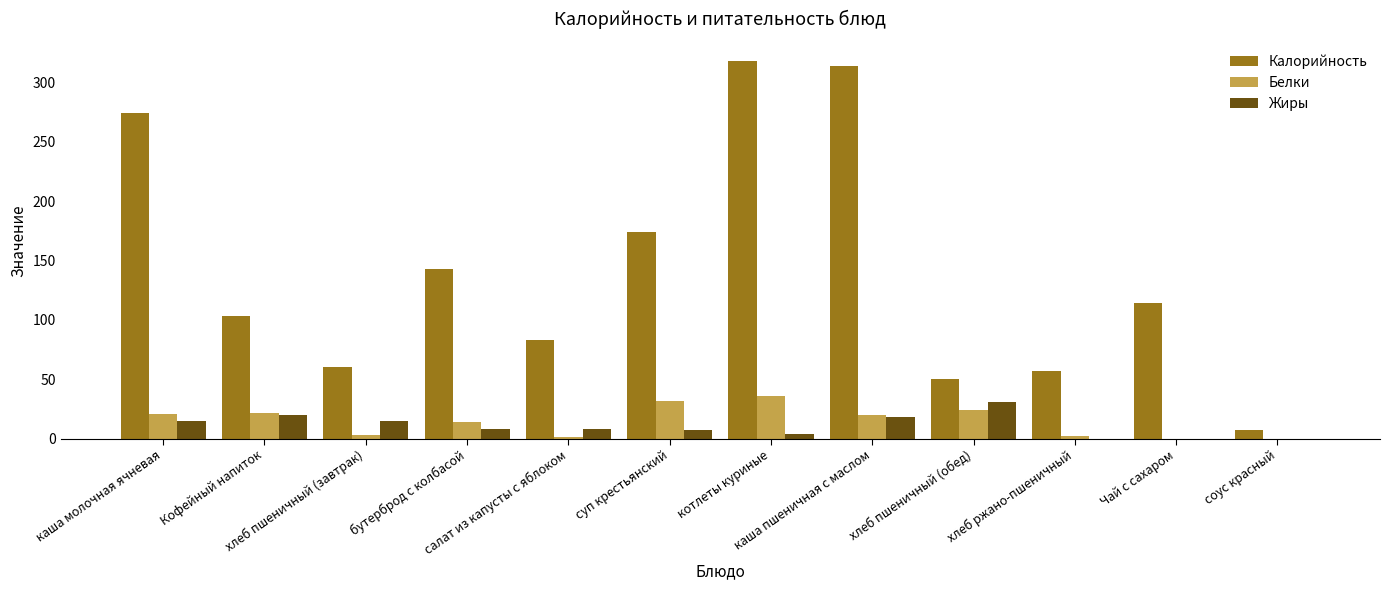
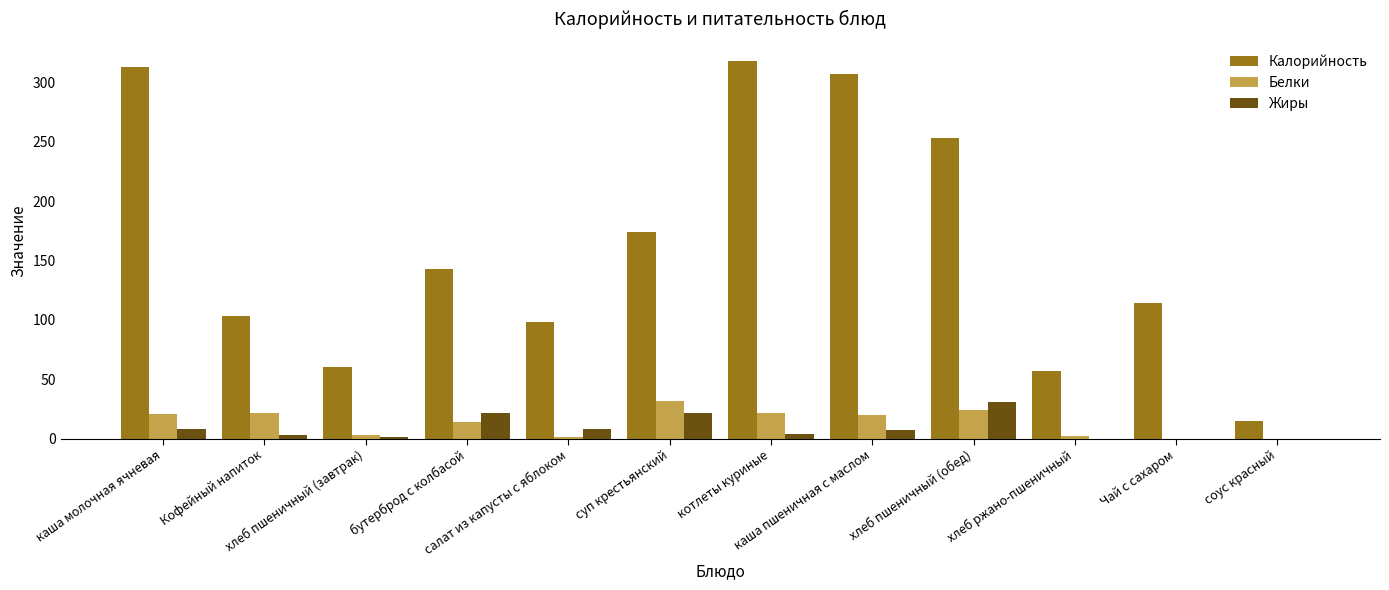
Калорийность, каша молочная ячневая: 274 -> 313
Жиры, каша молочная ячневая: 15 -> 8
Жиры, Кофейный напиток: 20 -> 3
Жиры, хлеб пшеничный (завтрак): 15 -> 1
Жиры, бутерброд с колбасой: 8 -> 22
Калорийность, салат из капусты с яблоком: 83 -> 98
Жиры, суп крестьянский: 7 -> 22
Белки, котлеты куриные: 36 -> 22
Калорийность, каша пшеничная с маслом: 314 -> 307
Жиры, каша пшеничная с маслом: 18 -> 7
Калорийность, хлеб пшеничный (обед): 50 -> 253
Калорийность, соус красный: 7 -> 15
